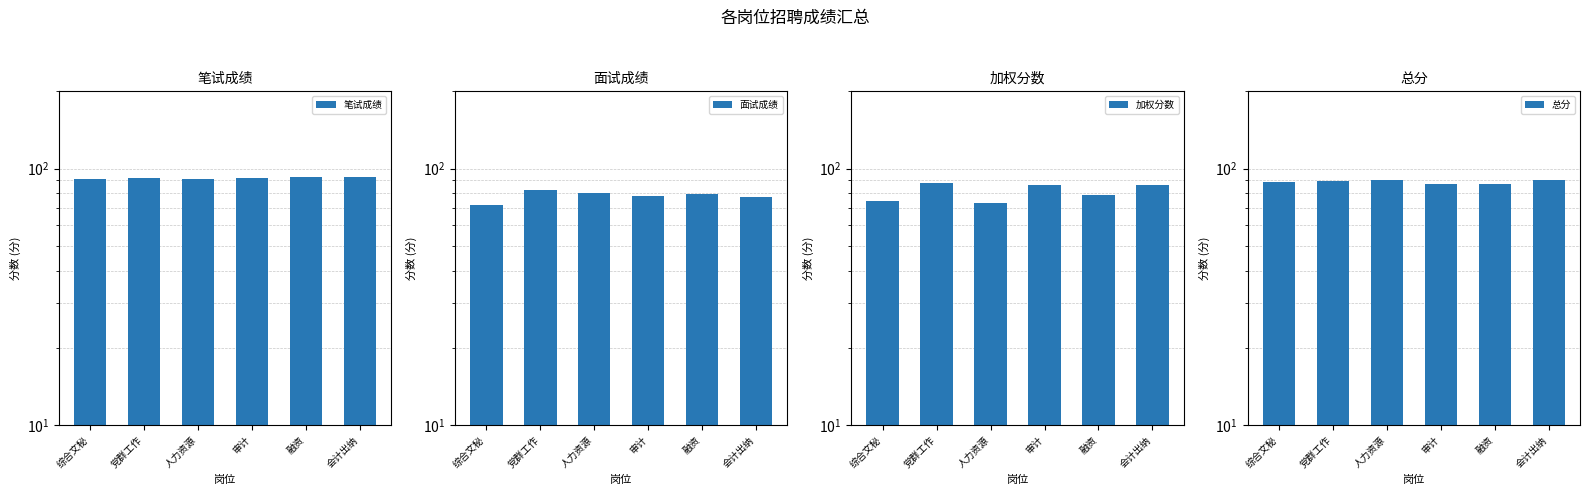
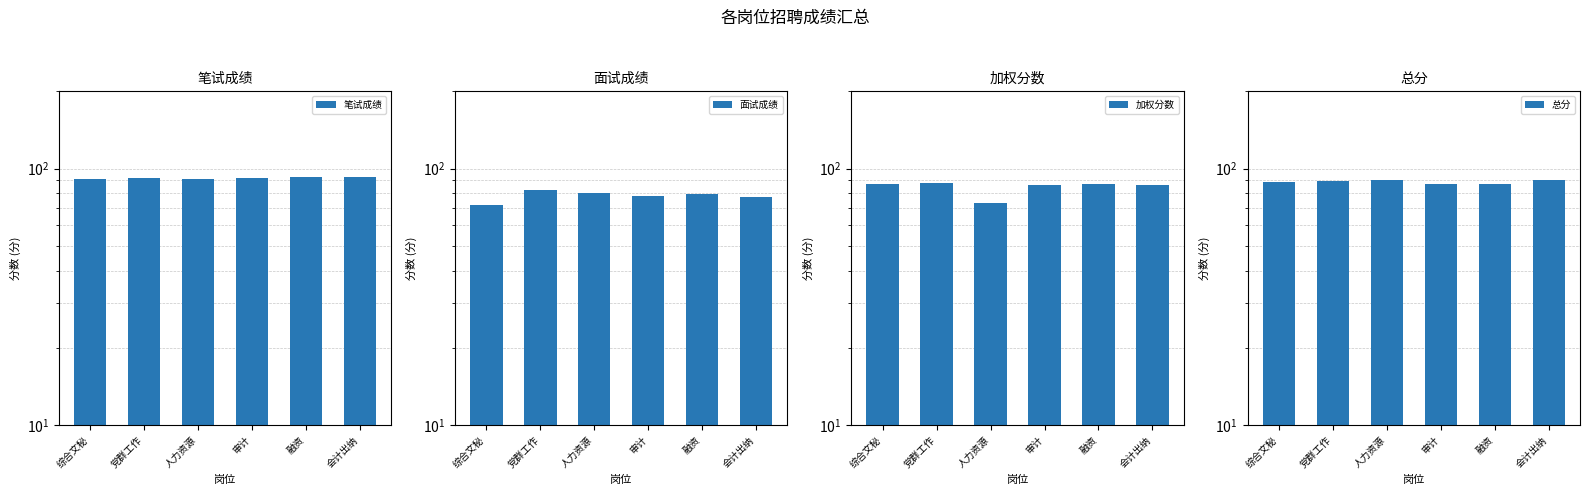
加权分数, 综合文秘: 75 -> 87
加权分数, 融资: 79 -> 87
